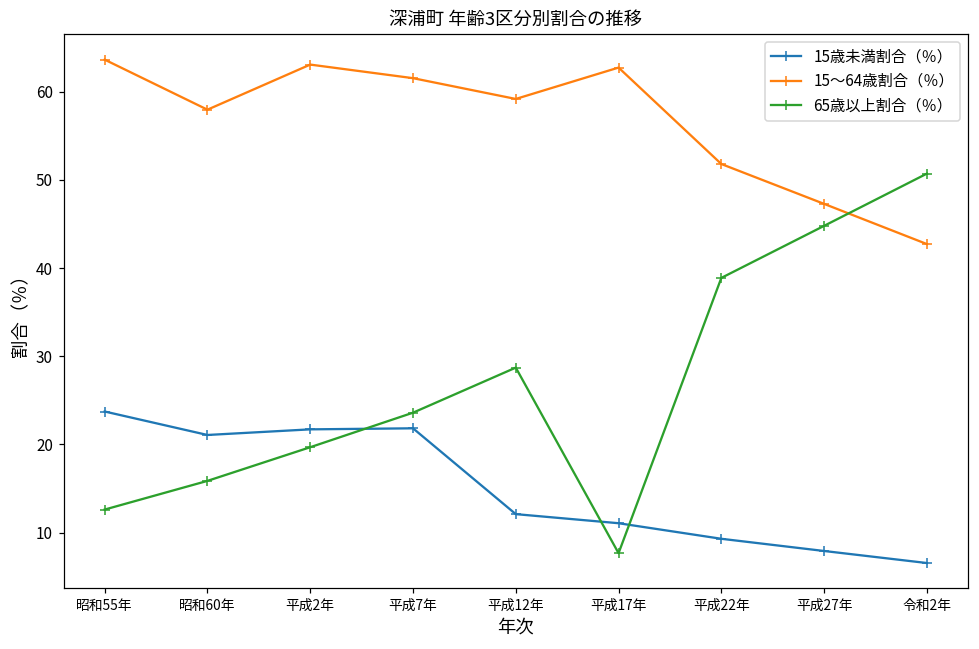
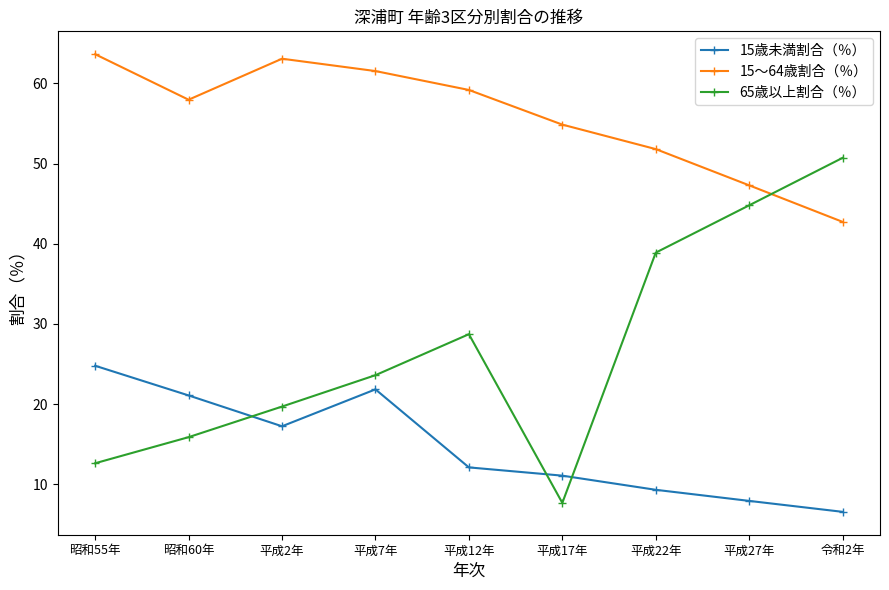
15歳未満割合（％）, 昭和55年: 24 -> 25
15歳未満割合（％）, 平成2年: 22 -> 17
15～64歳割合（％）, 平成17年: 63 -> 55
